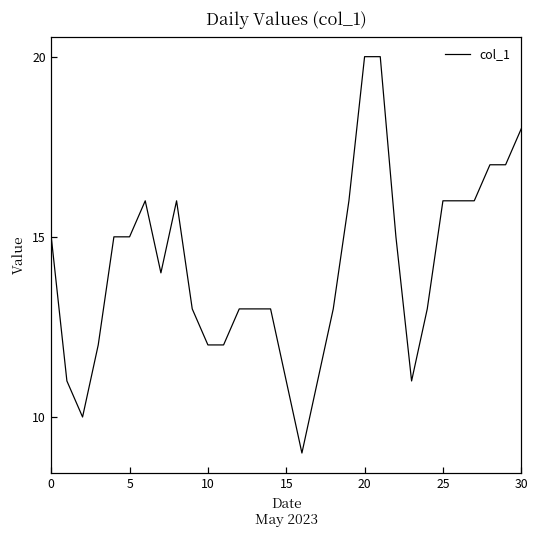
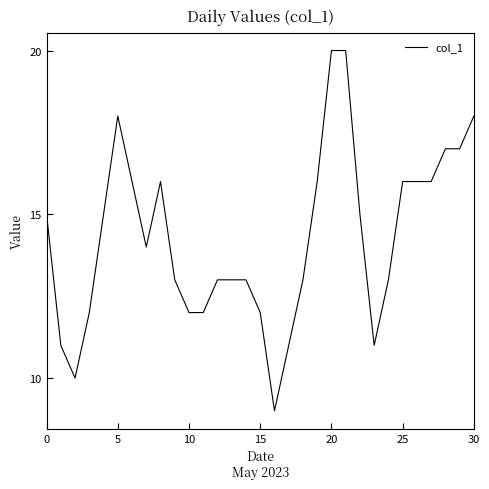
5: 15 -> 18
15: 11 -> 12
